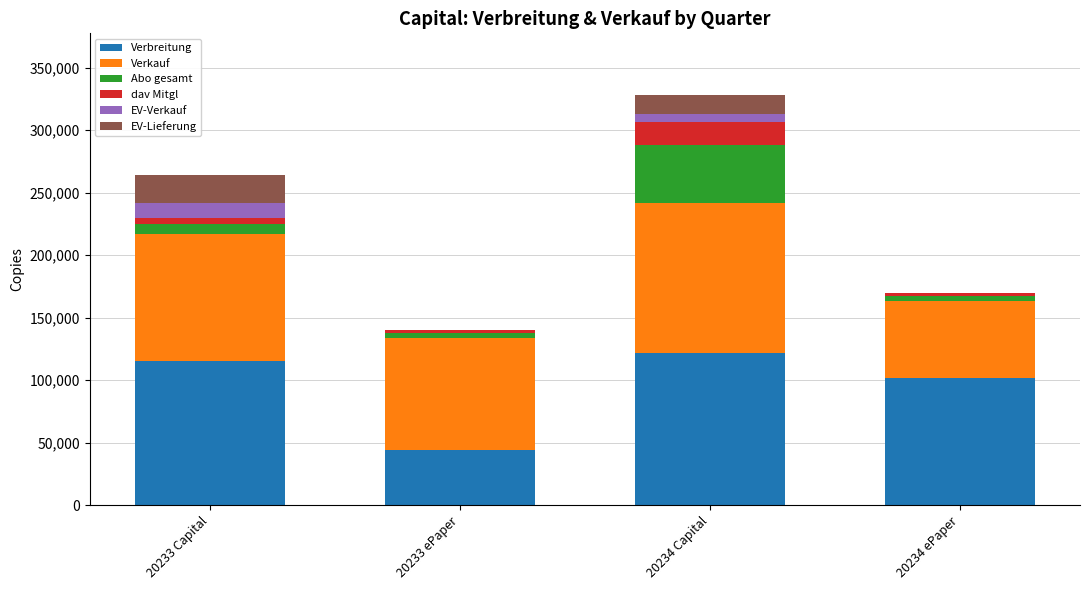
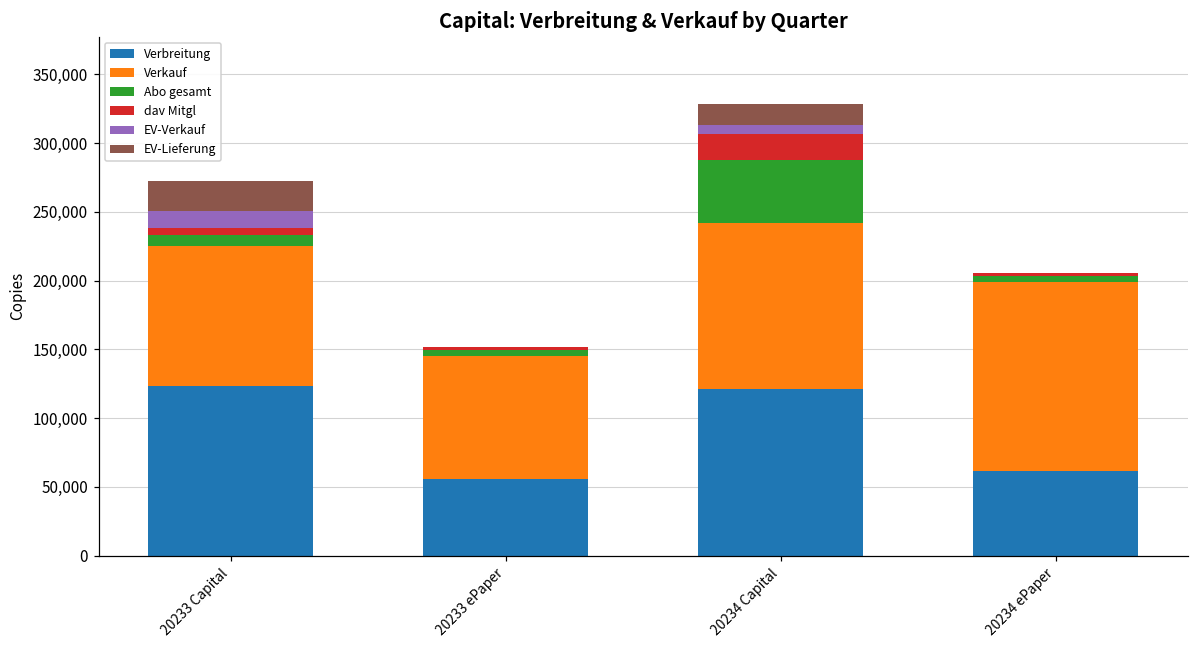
Verbreitung, 20233 Capital: 115,000 -> 124,000
Verbreitung, 20233 ePaper: 44,000 -> 56,000
Verbreitung, 20234 ePaper: 101,000 -> 62,000
Verkauf, 20234 ePaper: 62,000 -> 137,000
